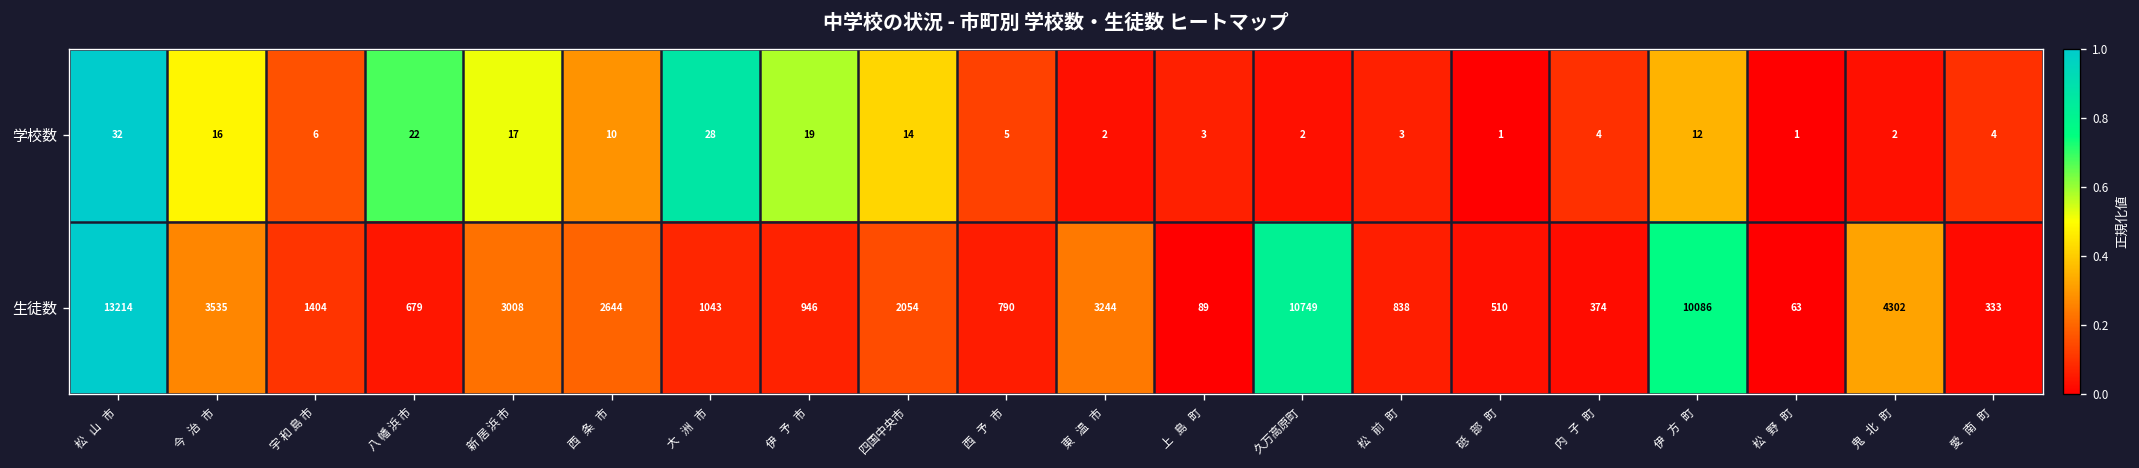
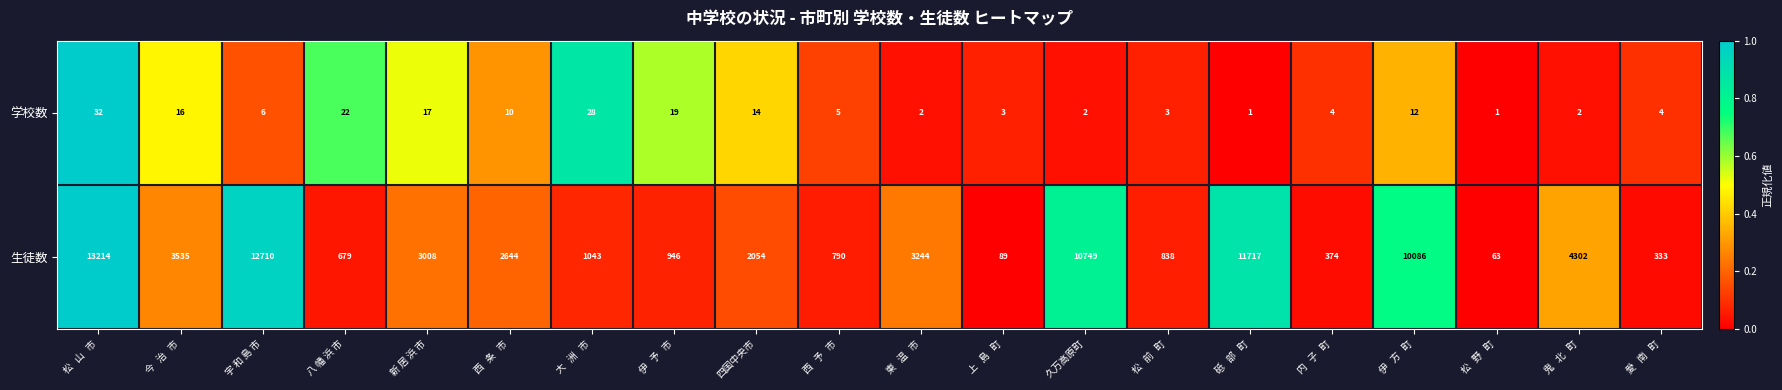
生徒数, 宇 和 島 市: 1404 -> 12710
生徒数, 砥 部 町: 510 -> 11717
